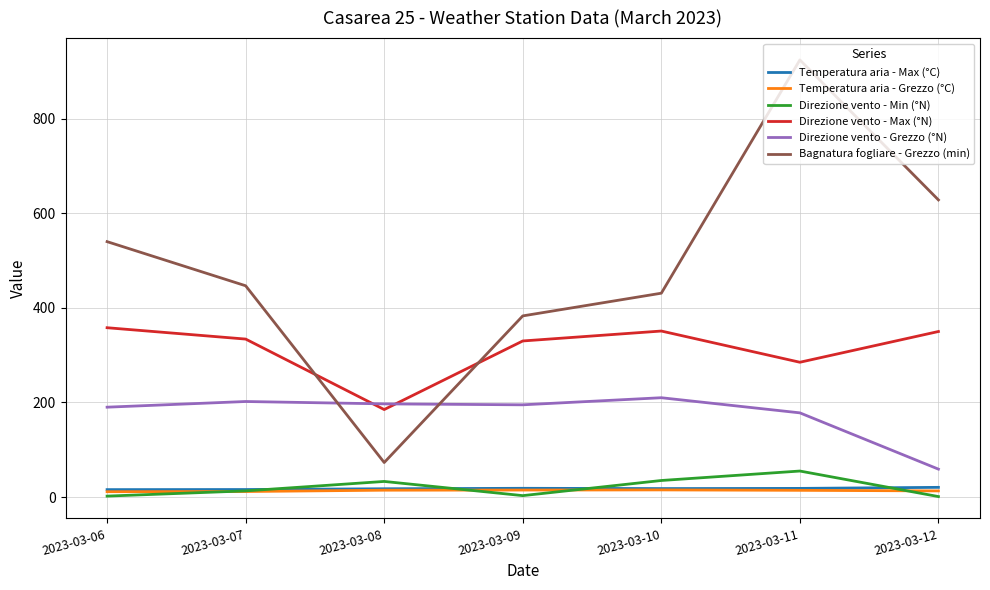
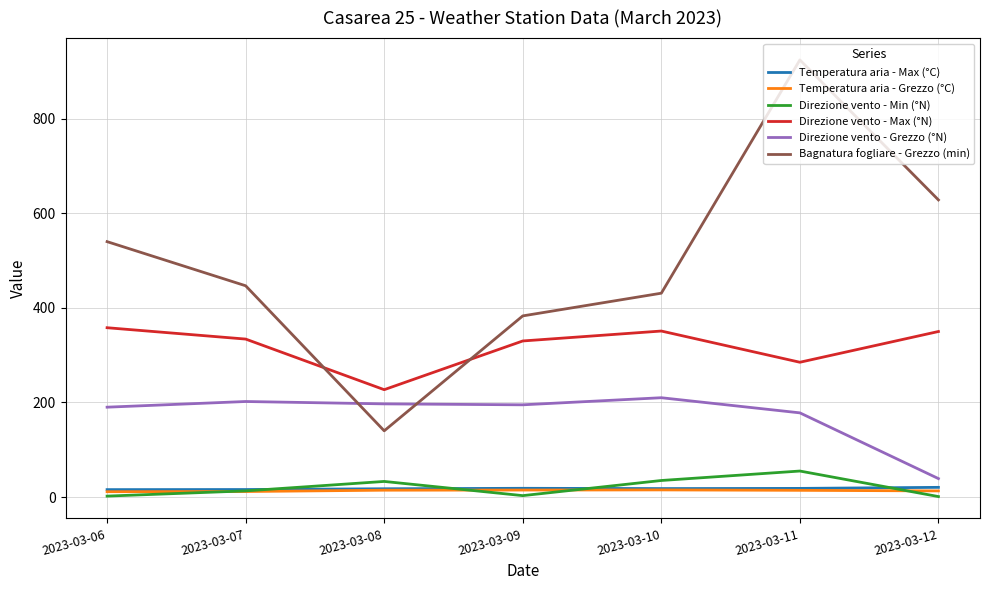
Direzione vento - Max (°N), 2023-03-08: 190 -> 230
Bagnatura fogliare - Grezzo (min), 2023-03-08: 70 -> 140
Direzione vento - Grezzo (°N), 2023-03-12: 60 -> 40
